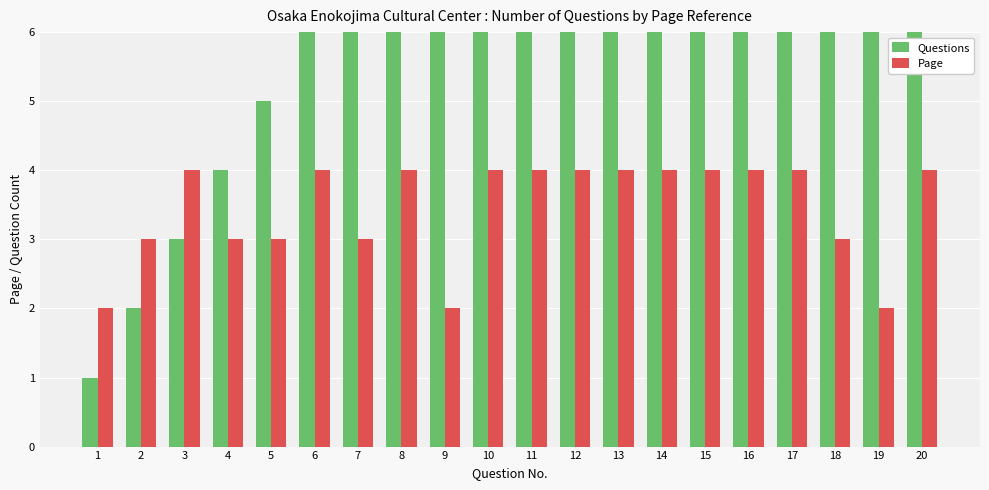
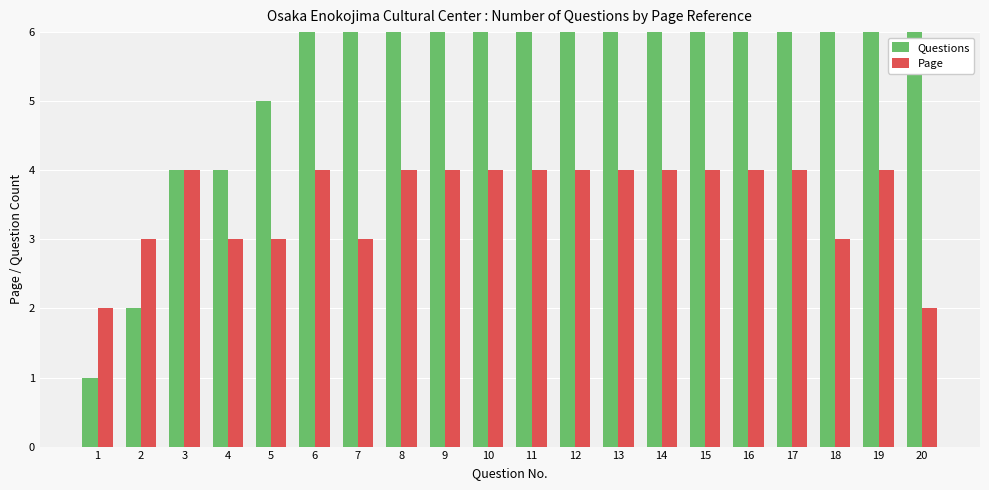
Questions, 3: 3 -> 4
Page, 9: 2 -> 4
Page, 19: 2 -> 4
Page, 20: 4 -> 2
